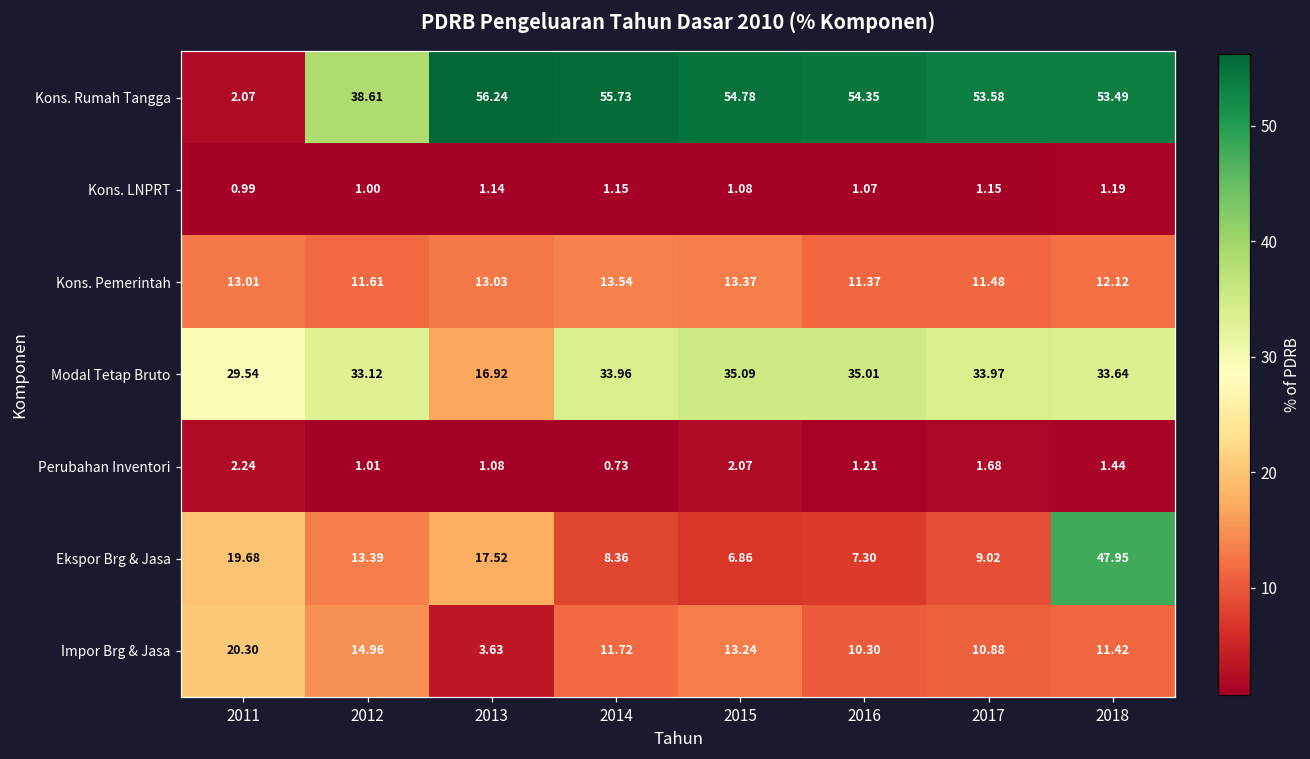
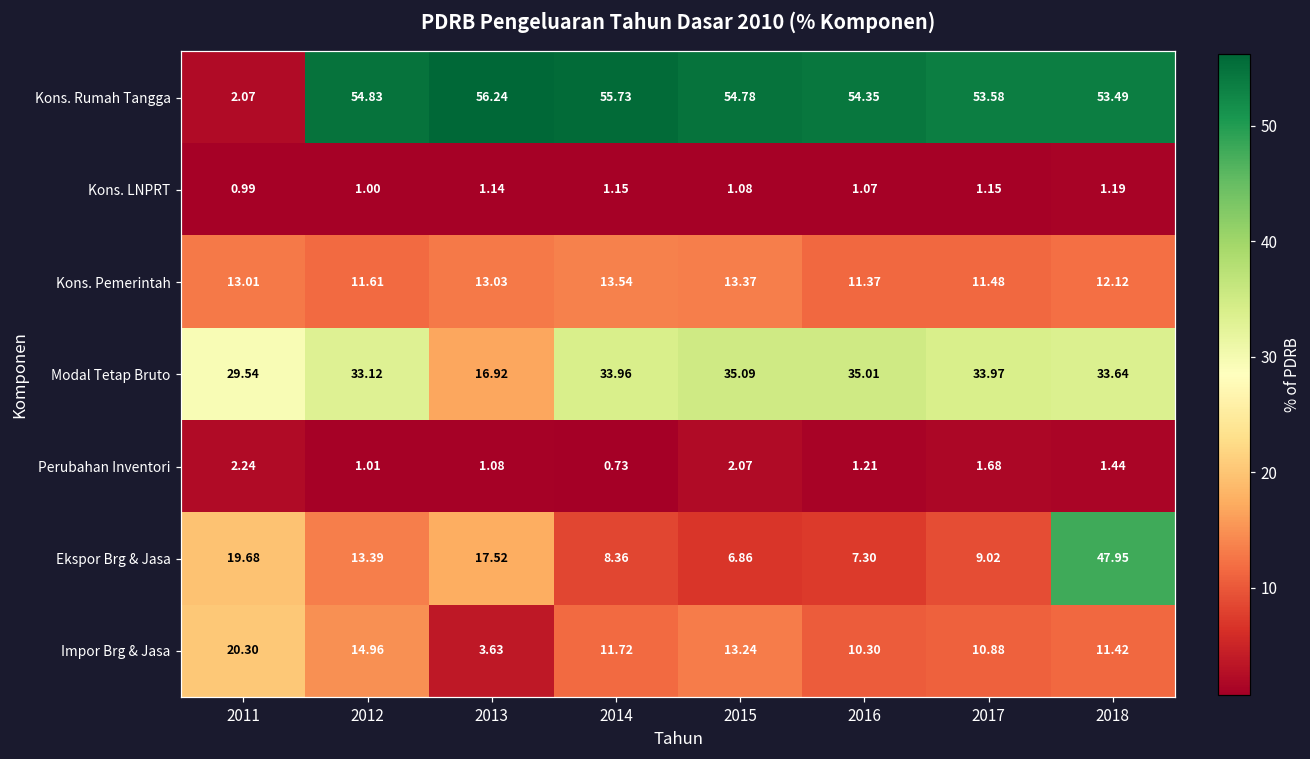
Kons. Rumah Tangga, 2012: 38.61 -> 54.83
